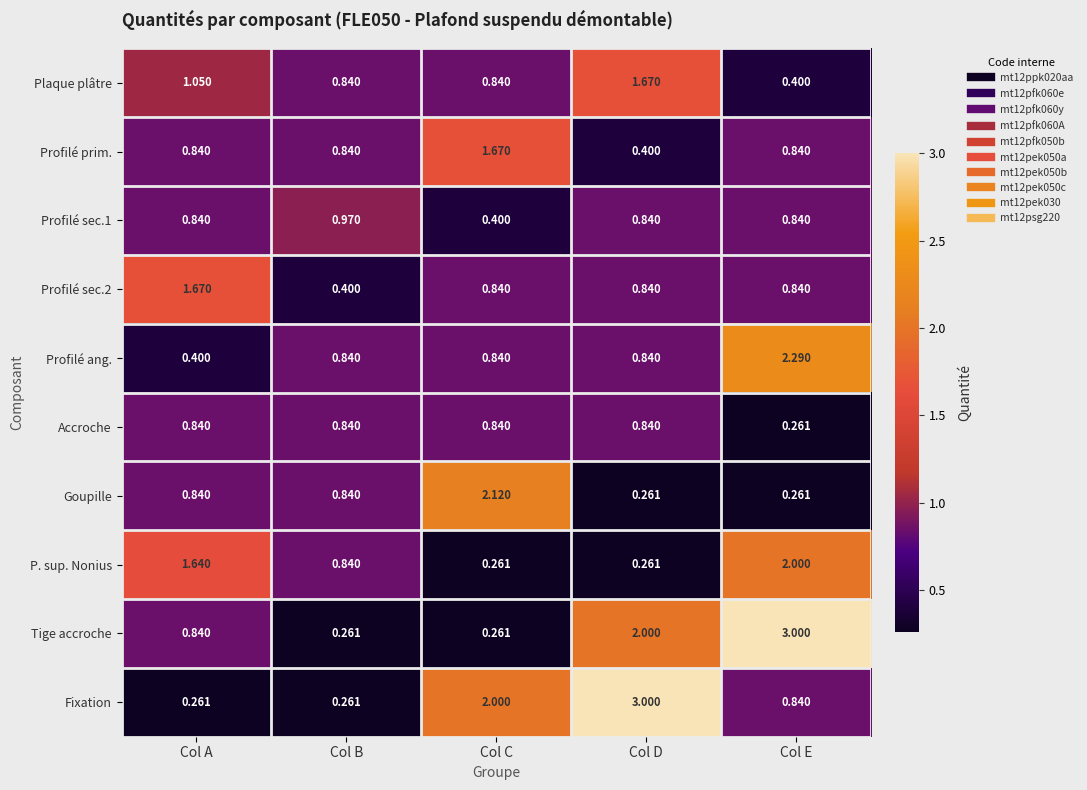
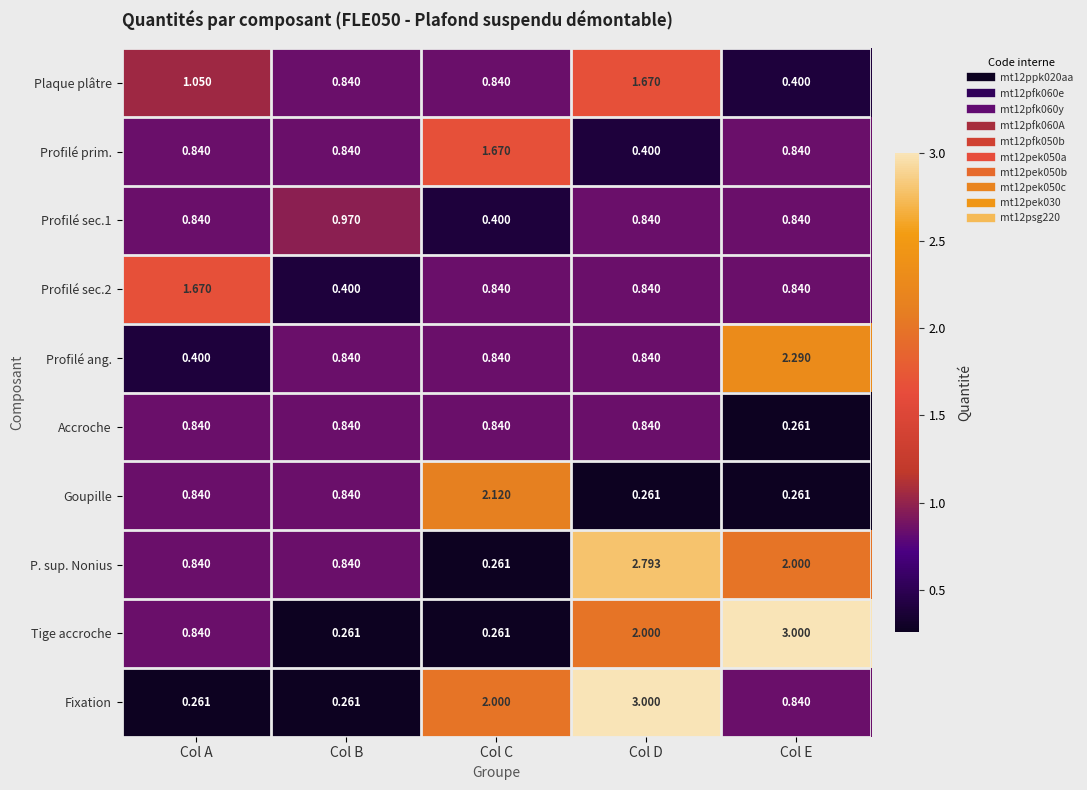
P. sup. Nonius, Col A: 1.640 -> 0.840
P. sup. Nonius, Col D: 0.261 -> 2.793
